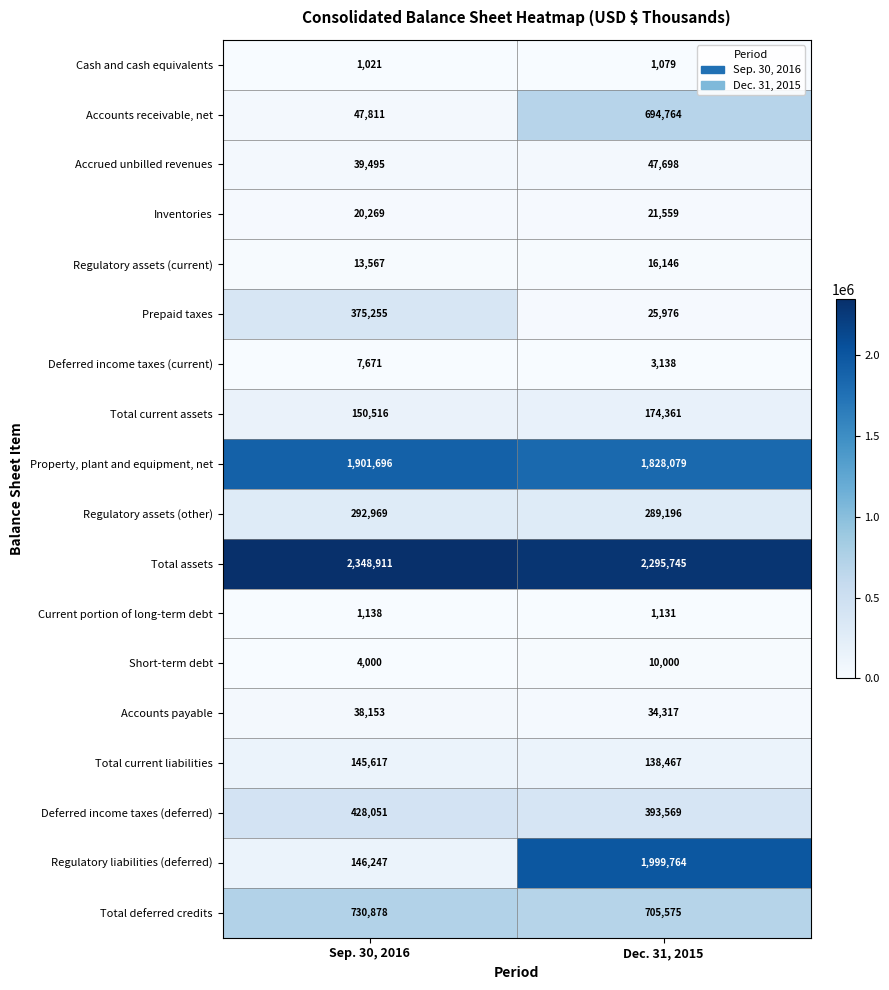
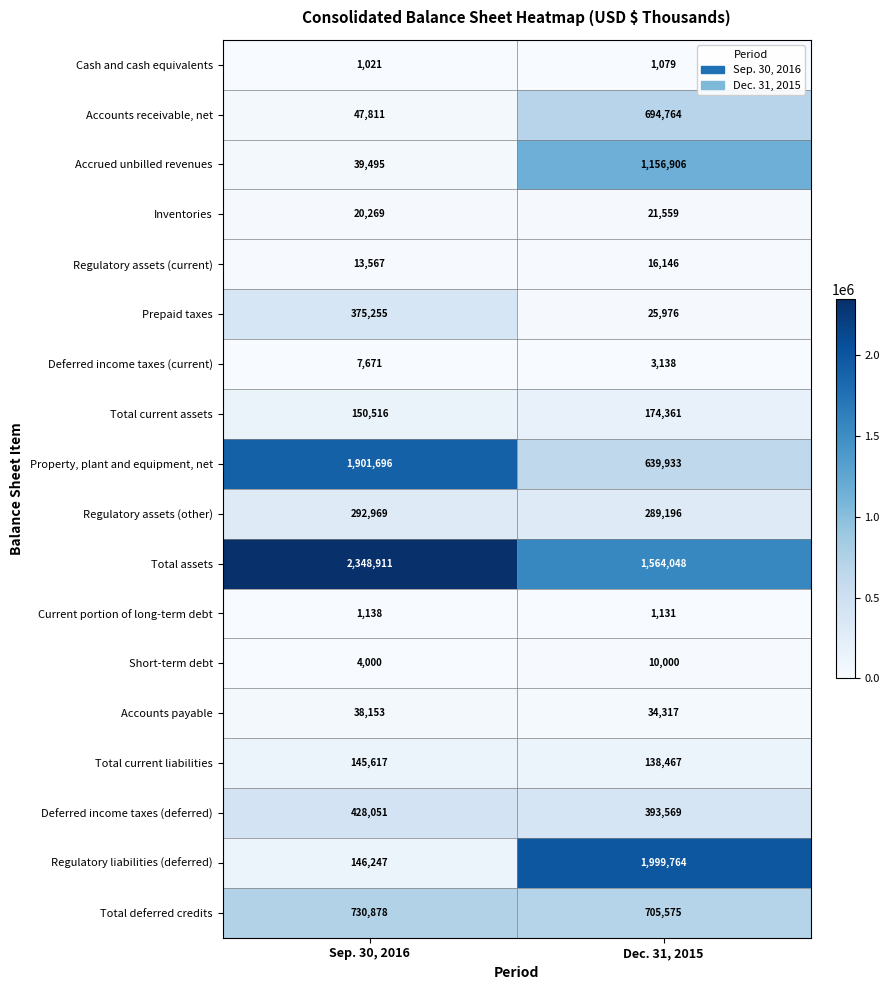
Accrued unbilled revenues, Dec. 31, 2015: 47,698 -> 1,156,906
Property, plant and equipment, net, Dec. 31, 2015: 1,828,079 -> 639,933
Total assets, Dec. 31, 2015: 2,295,745 -> 1,564,048
